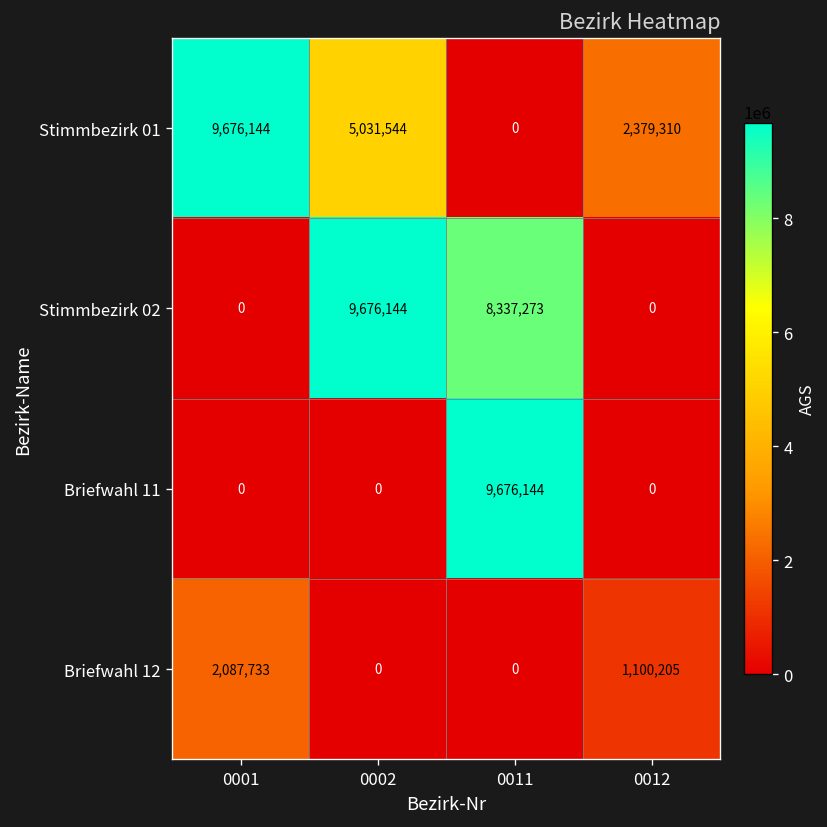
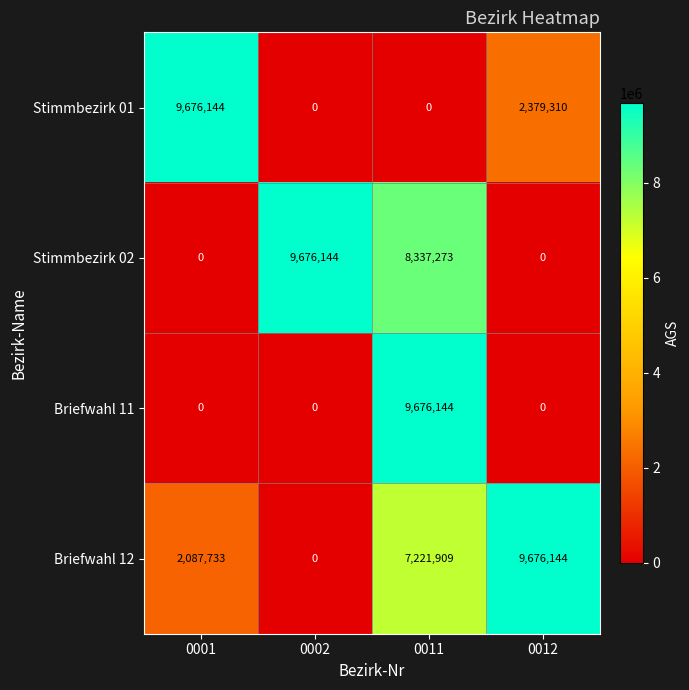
Stimmbezirk 01, 0002: 5,031,544 -> 0
Briefwahl 12, 0011: 0 -> 7,221,909
Briefwahl 12, 0012: 1,100,205 -> 9,676,144
